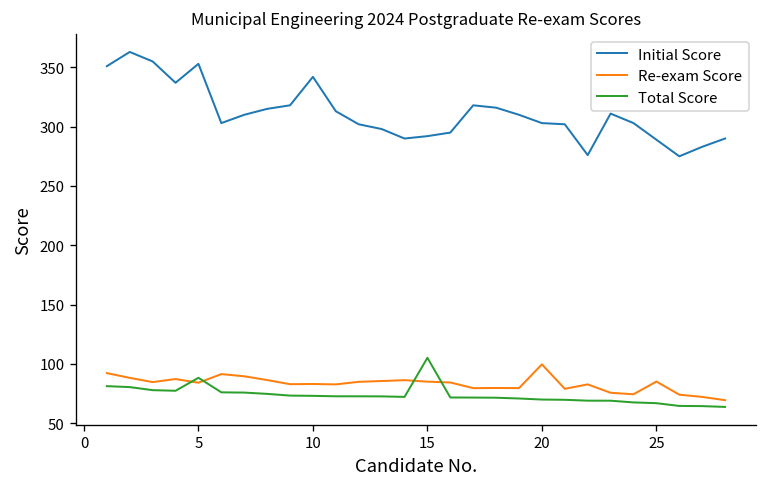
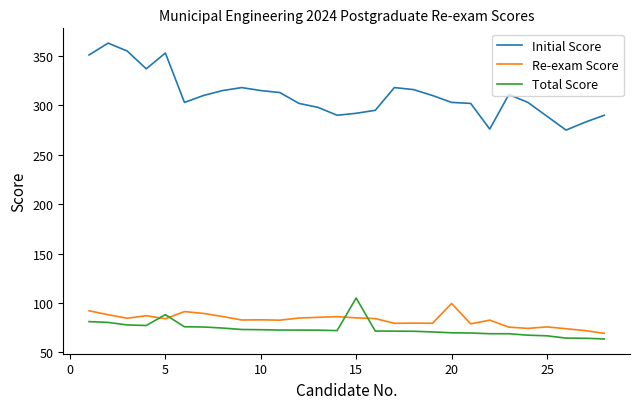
Initial Score, 10: 340 -> 320
Re-exam Score, 25: 90 -> 80
